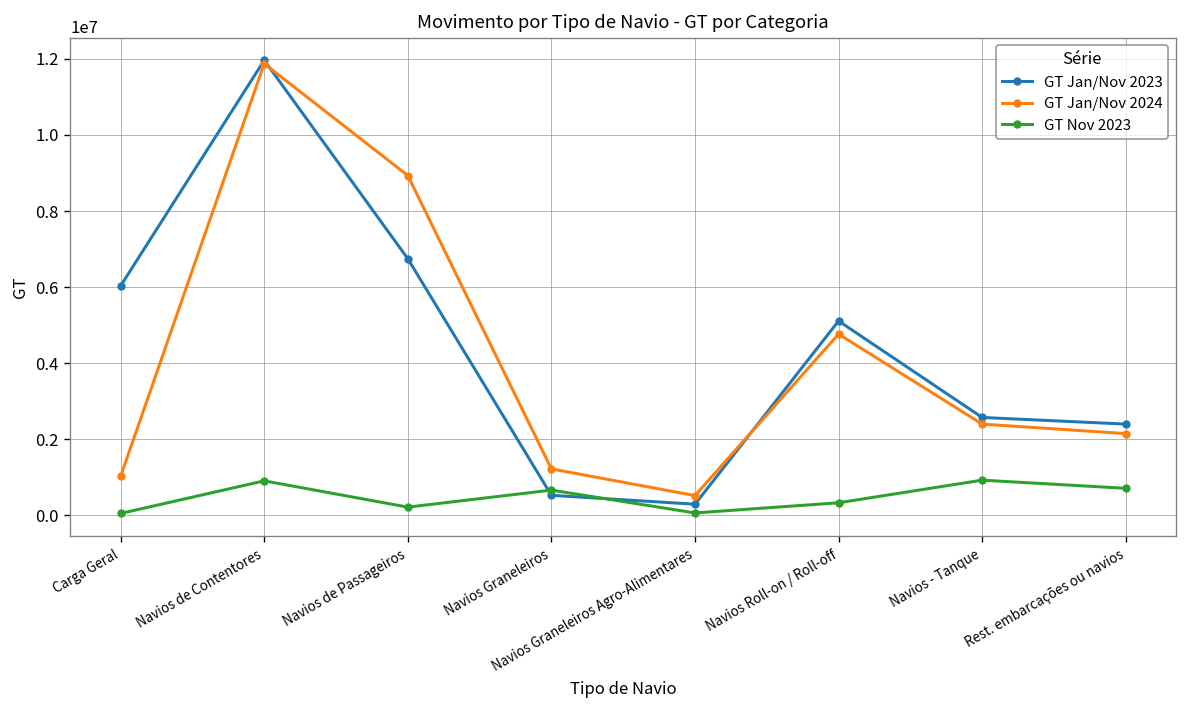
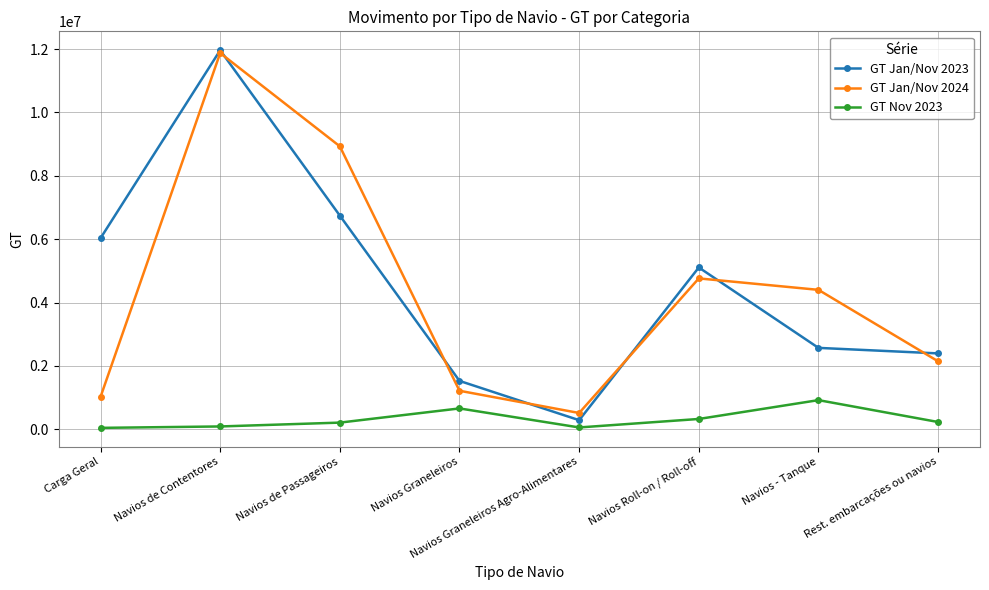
GT Nov 2023, Navios de Contentores: 900000 -> 100000
GT Jan/Nov 2023, Navios Graneleiros: 500000 -> 1500000
GT Jan/Nov 2024, Navios - Tanque: 2400000 -> 4400000
GT Nov 2023, Rest. embarcações ou navios: 700000 -> 200000
